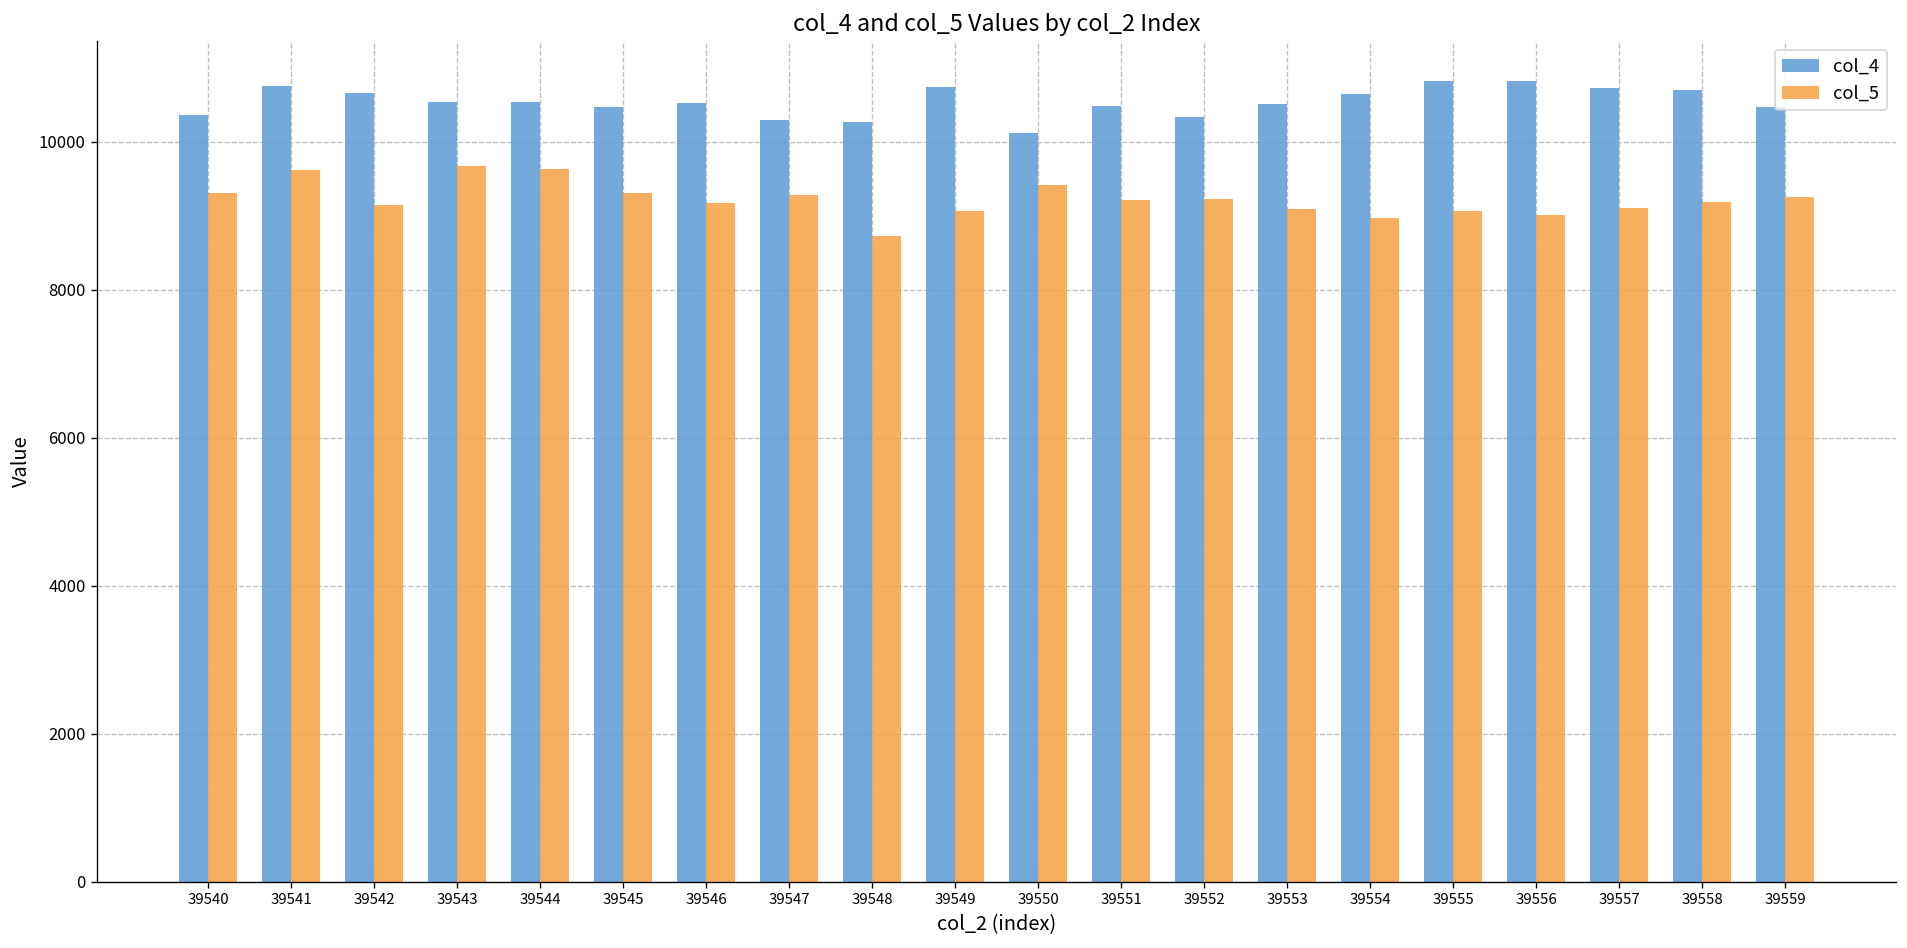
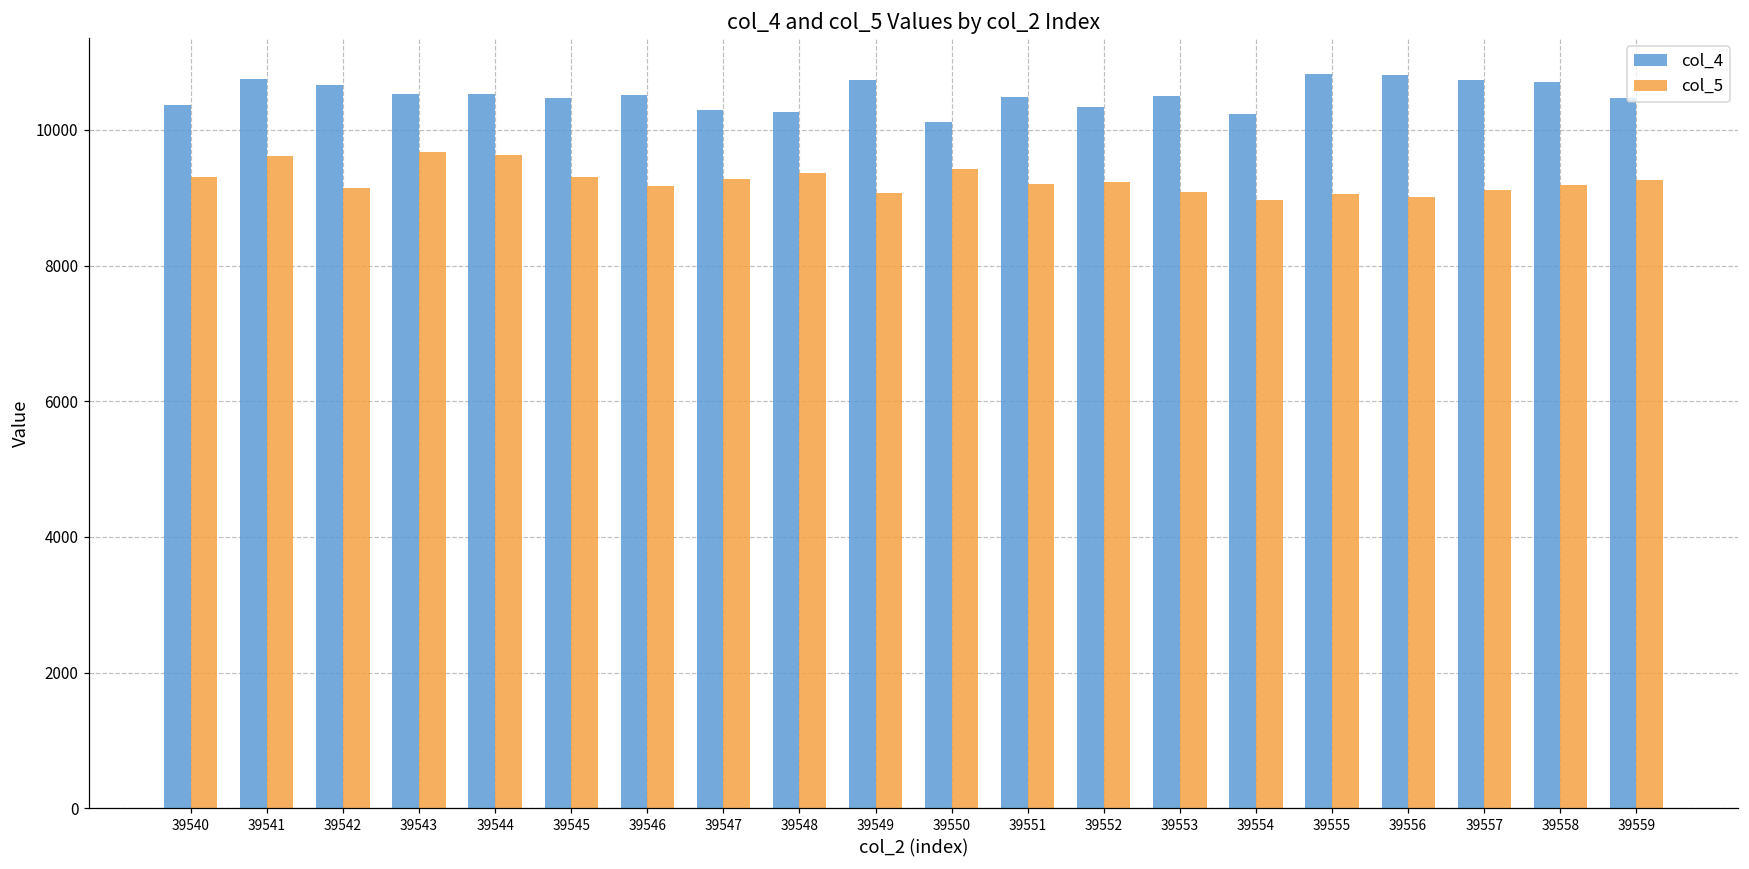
col_5, 39548: 8700 -> 9400
col_4, 39554: 10600 -> 10200
